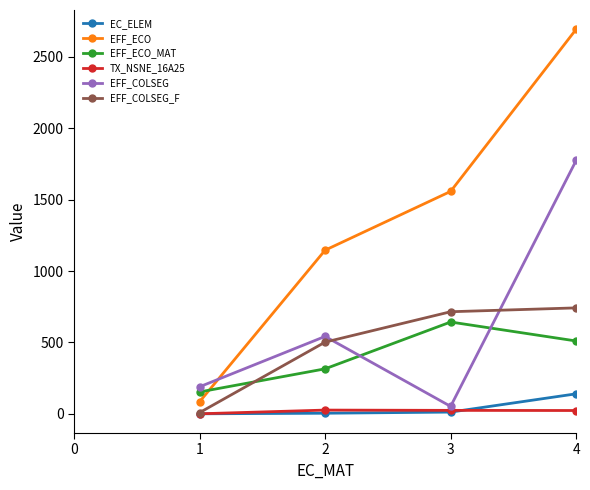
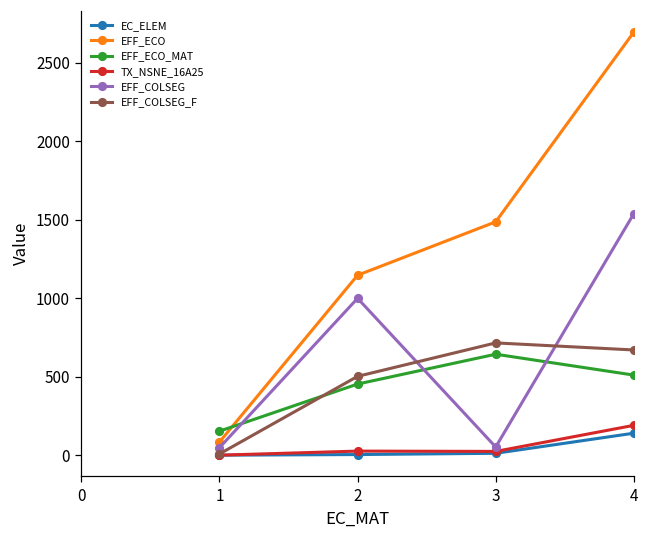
EFF_COLSEG, 1: 190 -> 50
EFF_ECO_MAT, 2: 320 -> 450
EFF_COLSEG, 2: 540 -> 1000
EFF_ECO, 3: 1560 -> 1490
TX_NSNE_16A25, 4: 20 -> 190
EFF_COLSEG, 4: 1780 -> 1540
EFF_COLSEG_F, 4: 740 -> 670
